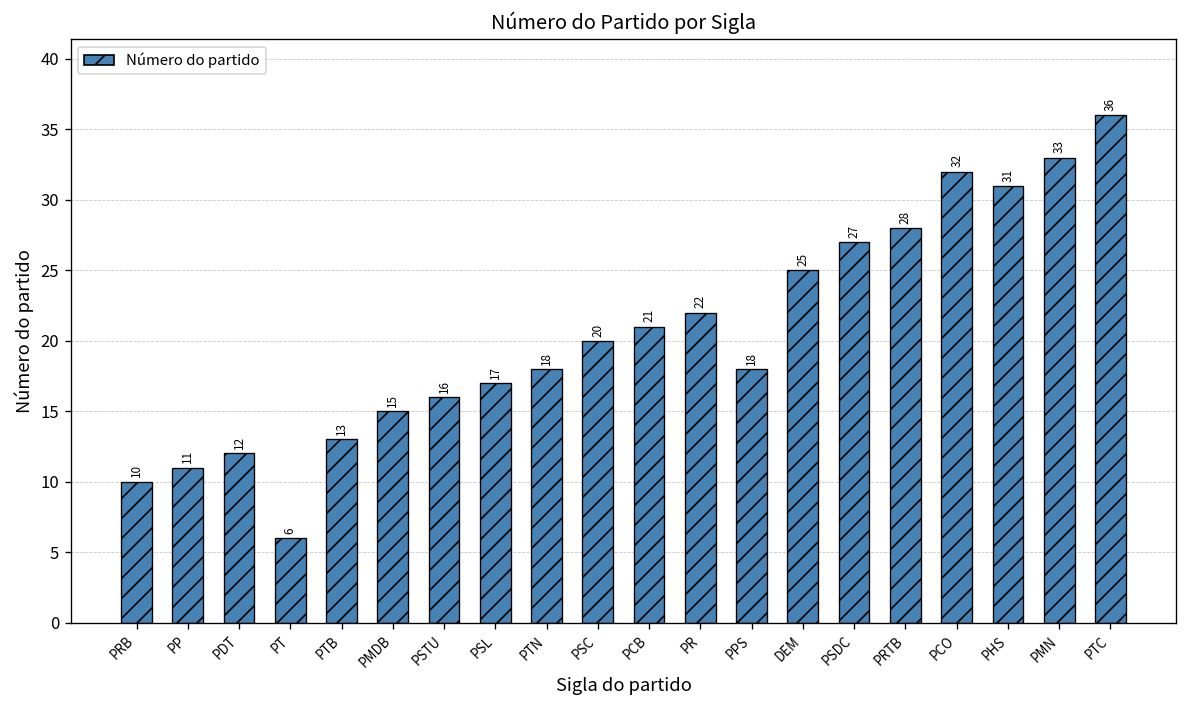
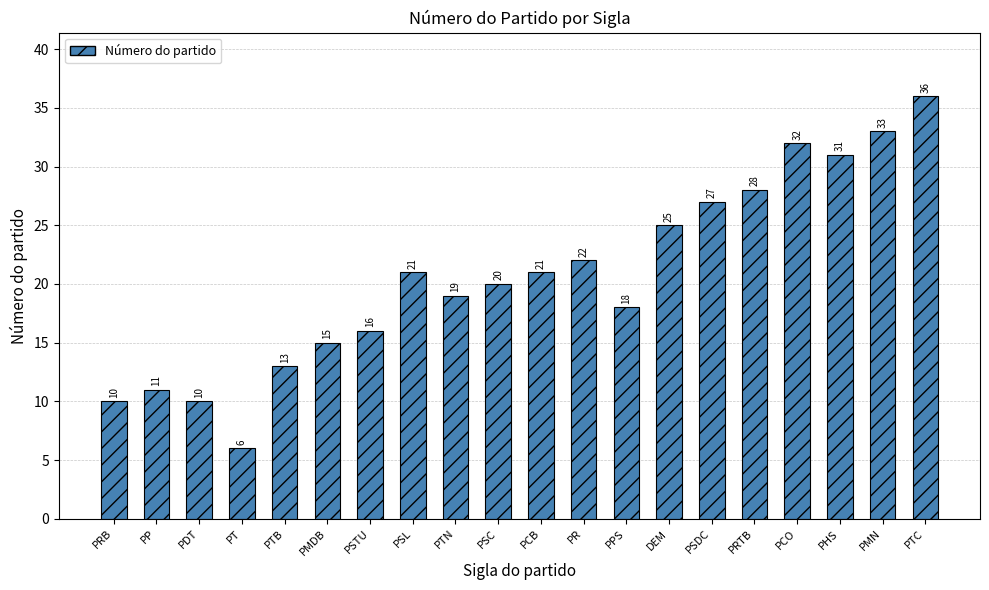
PDT: 12 -> 10
PSL: 17 -> 21
PTN: 18 -> 19
